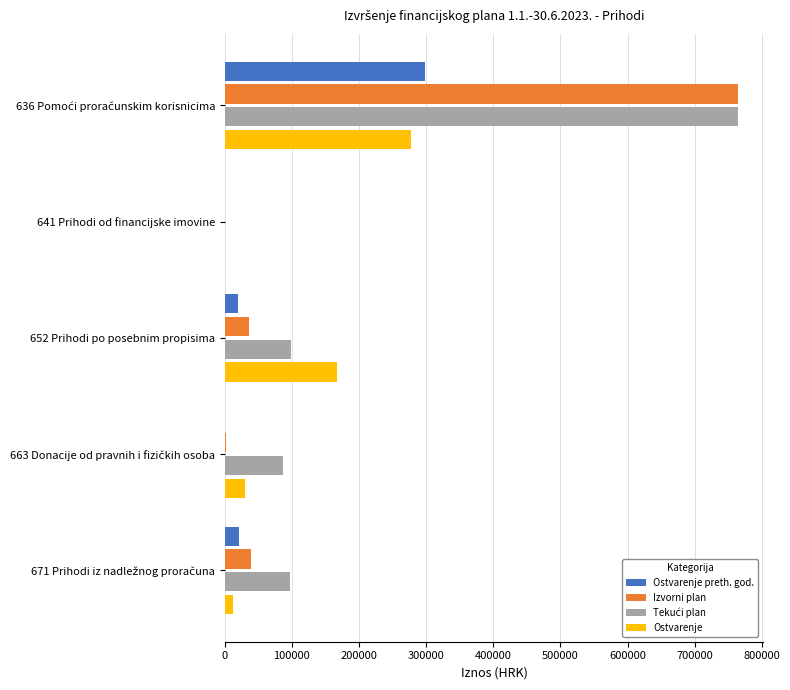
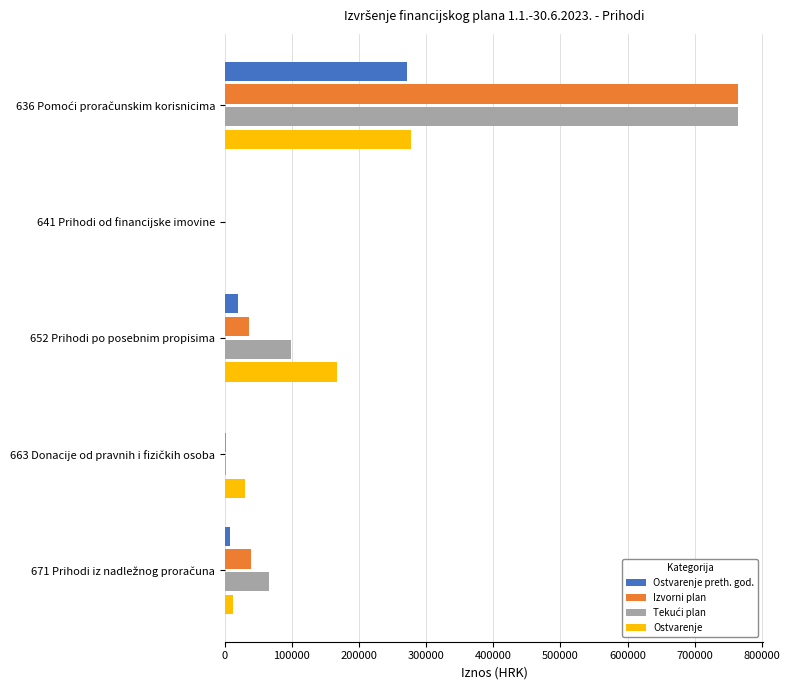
Ostvarenje preth. god., 636 Pomoći proračunskim korisnicima: 300000 -> 270000
Tekući plan, 663 Donacije od pravnih i fizičkih osoba: 90000 -> 0
Ostvarenje preth. god., 671 Prihodi iz nadležnog proračuna: 20000 -> 10000
Tekući plan, 671 Prihodi iz nadležnog proračuna: 100000 -> 70000
